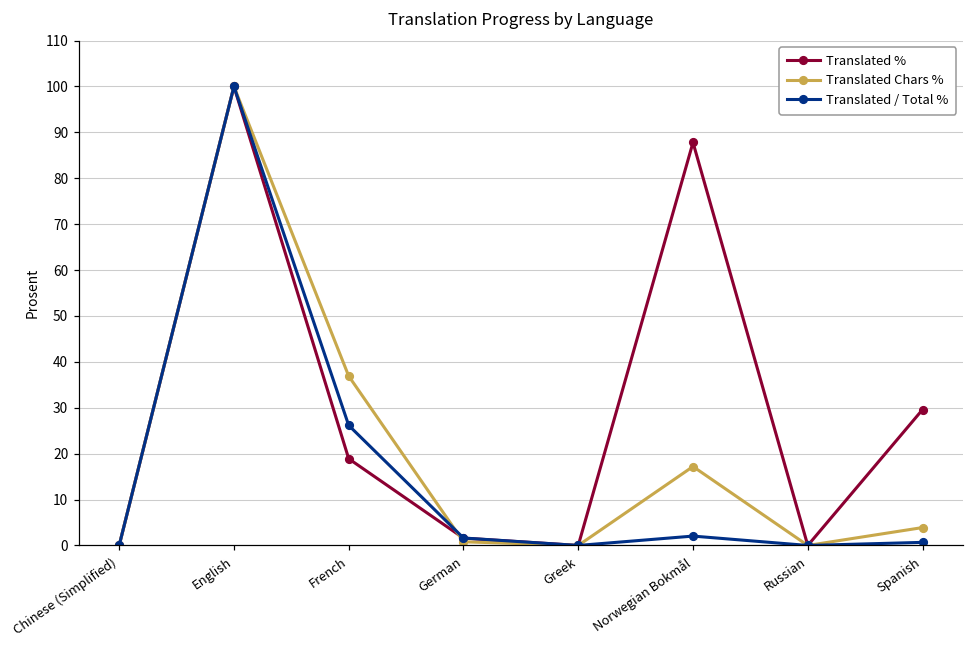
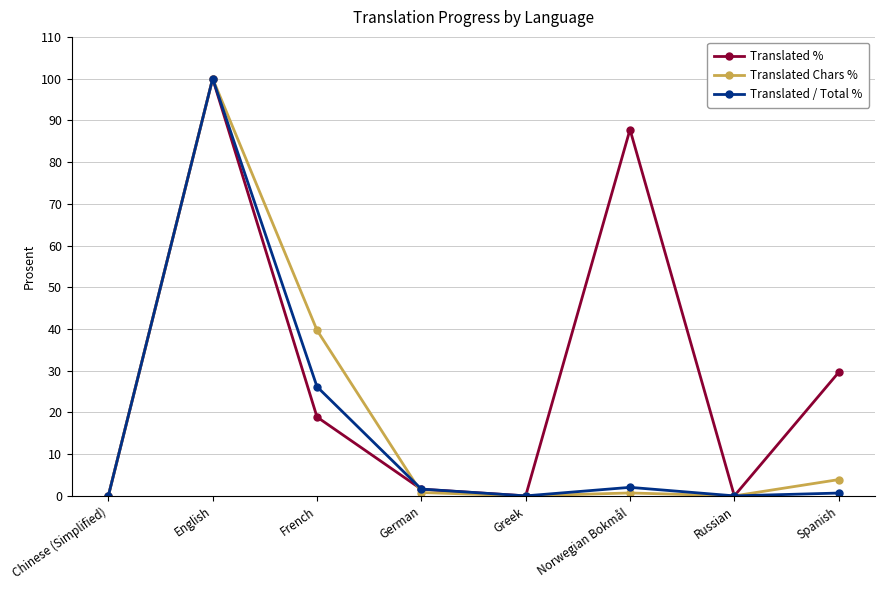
Translated Chars %, French: 37 -> 40
Translated Chars %, Norwegian Bokmål: 17 -> 1
